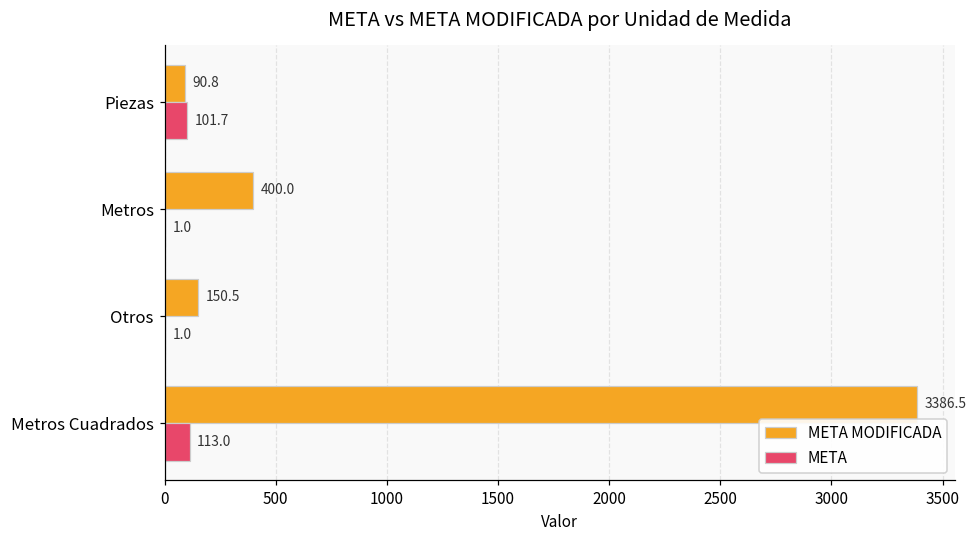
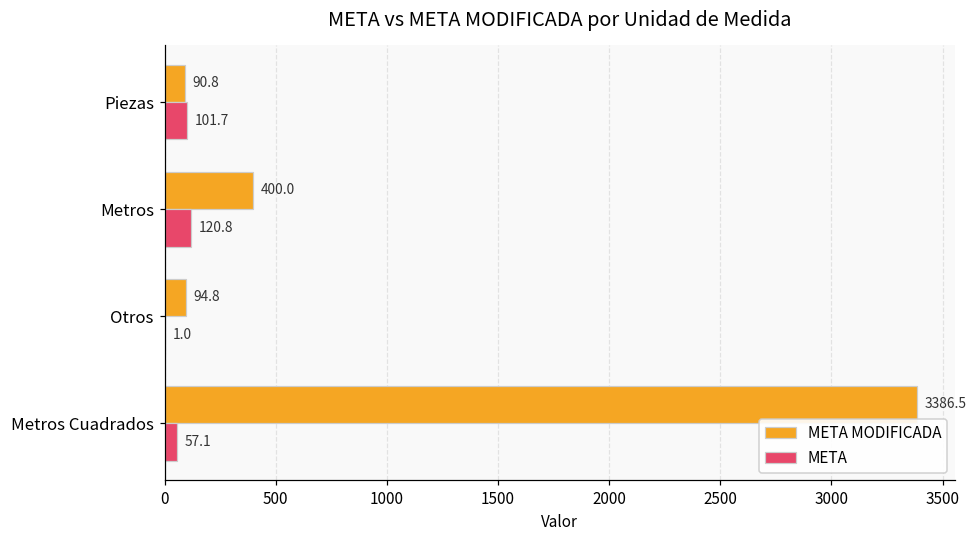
META, Metros: 1.0 -> 120.8
META MODIFICADA, Otros: 150.5 -> 94.8
META, Metros Cuadrados: 113.0 -> 57.1
